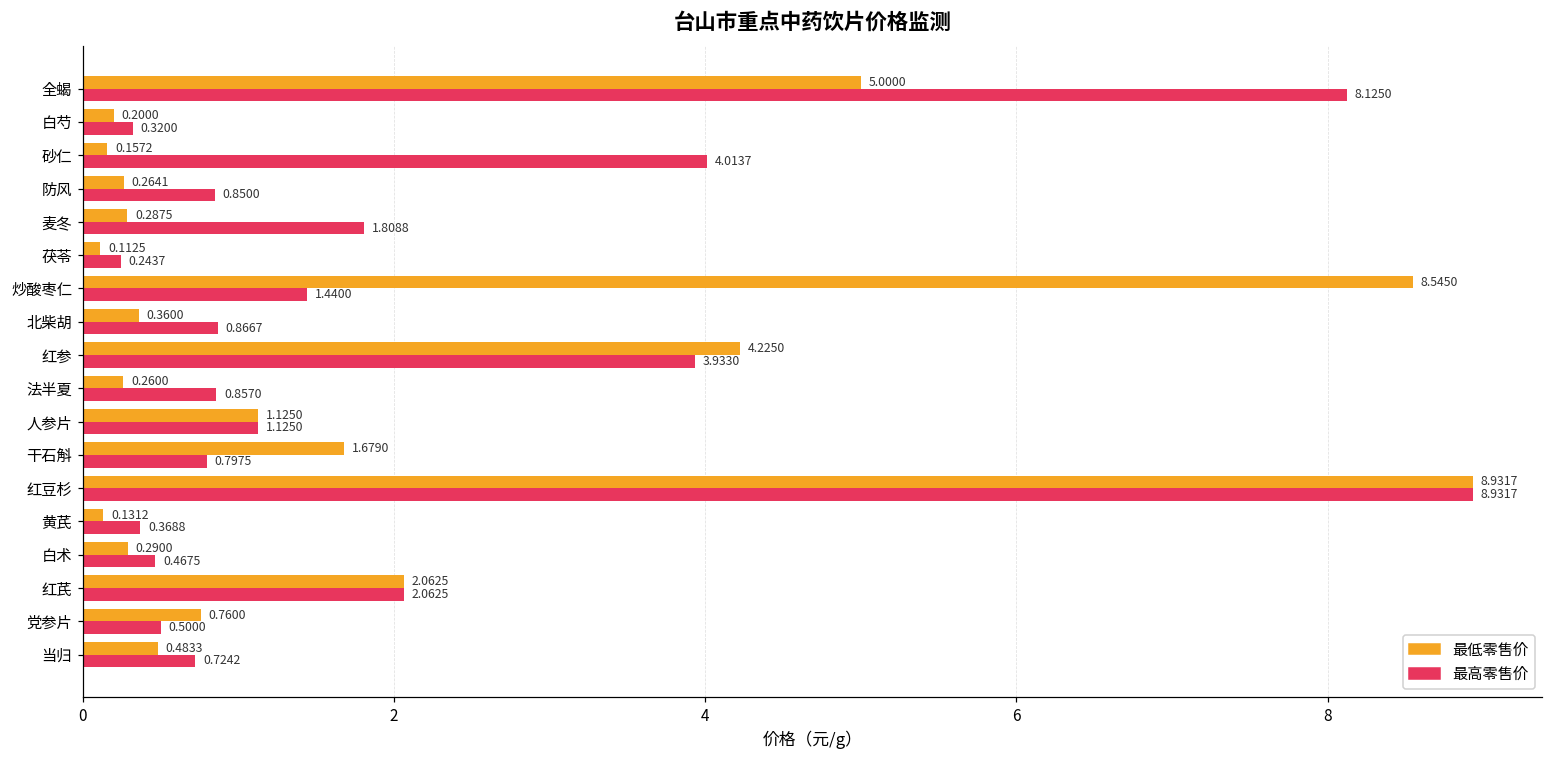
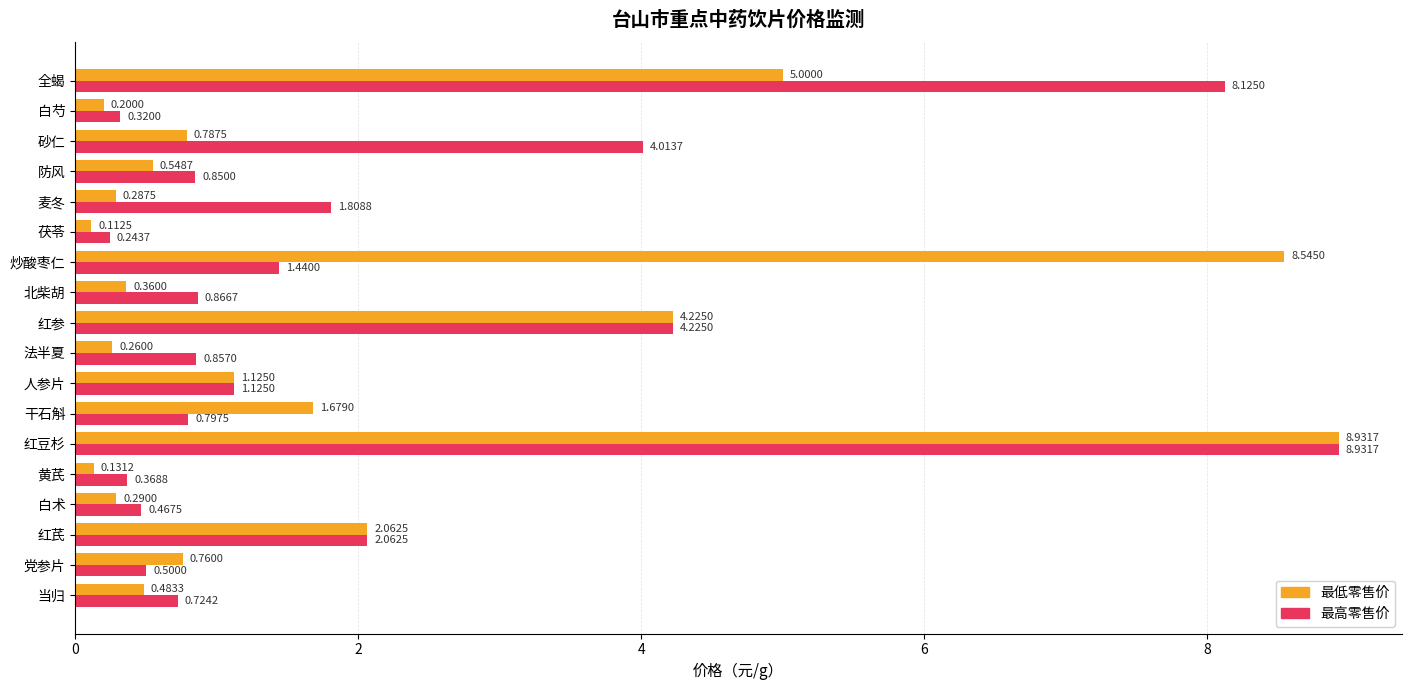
最低零售价, 砂仁: 0.1572 -> 0.7875
最低零售价, 防风: 0.2641 -> 0.5487
最高零售价, 红参: 3.9330 -> 4.2250
